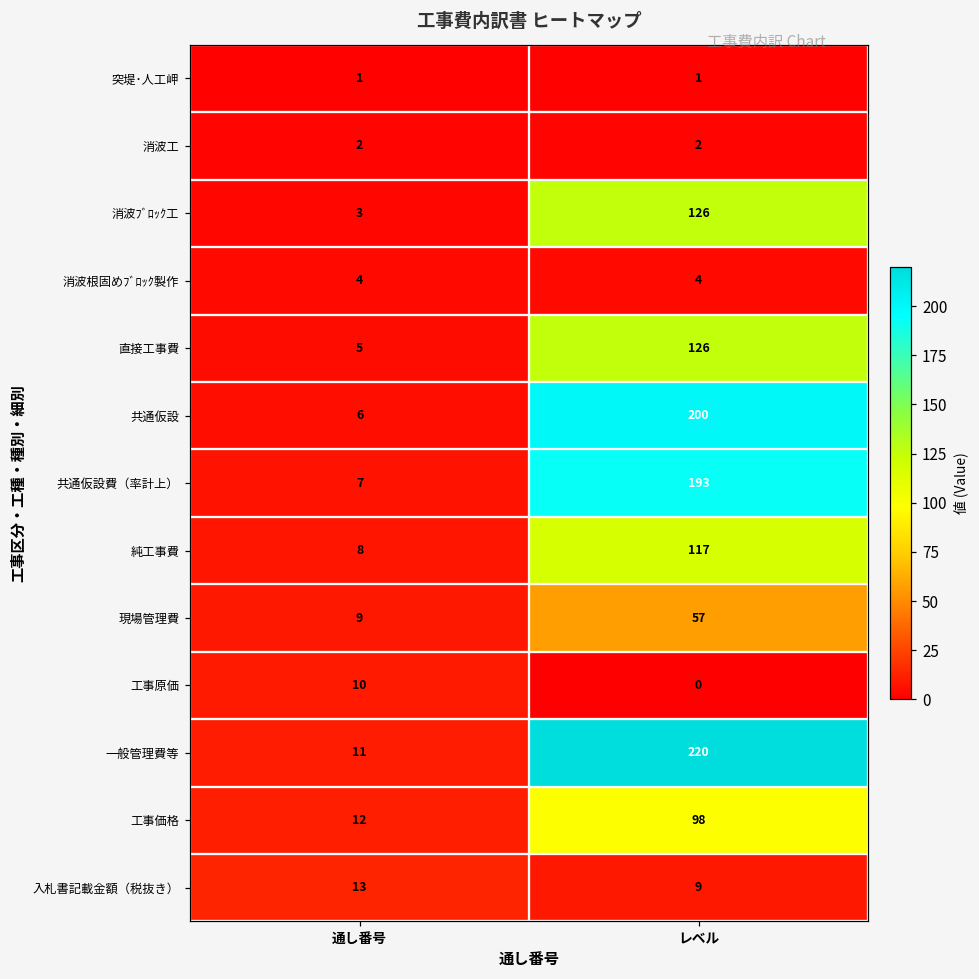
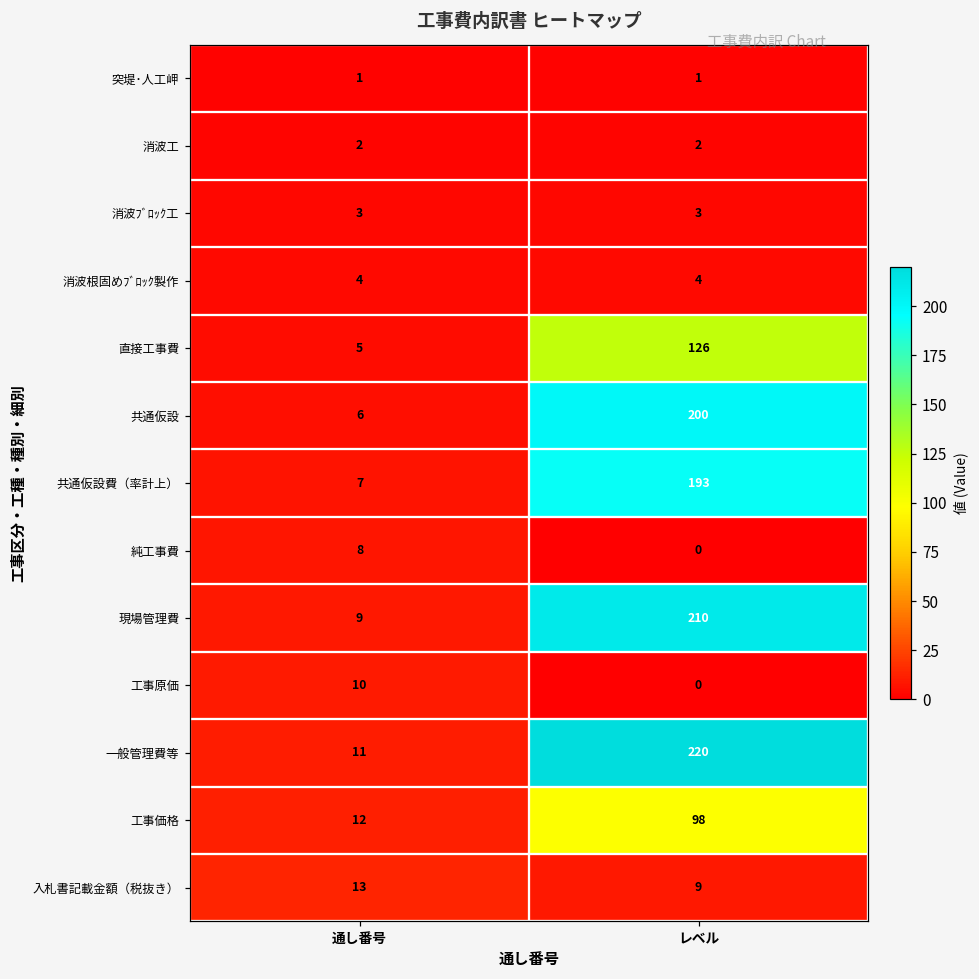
消波ﾌﾞﾛｯｸ工, レベル: 126 -> 3
純工事費, レベル: 117 -> 0
現場管理費, レベル: 57 -> 210
